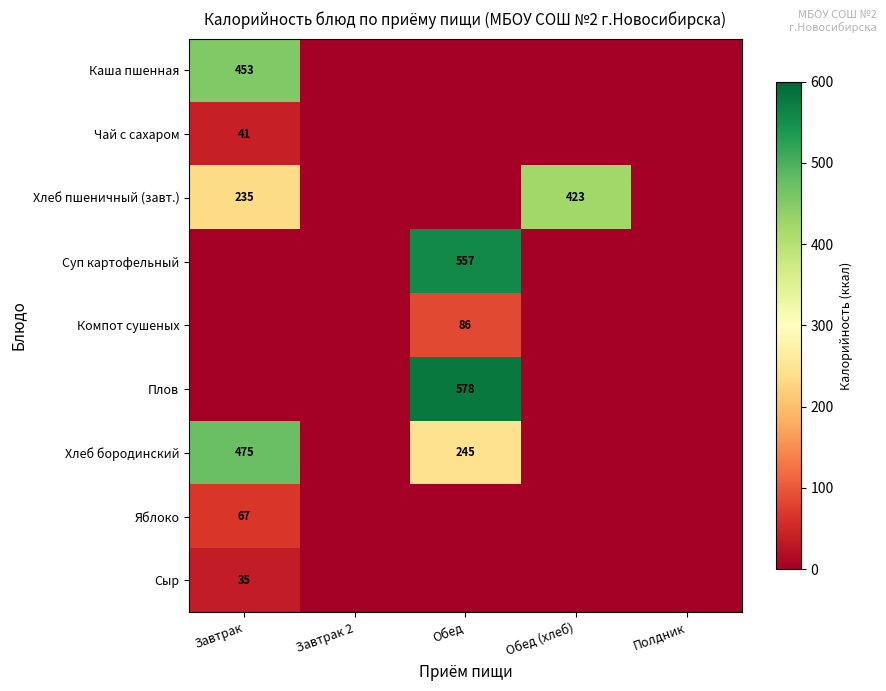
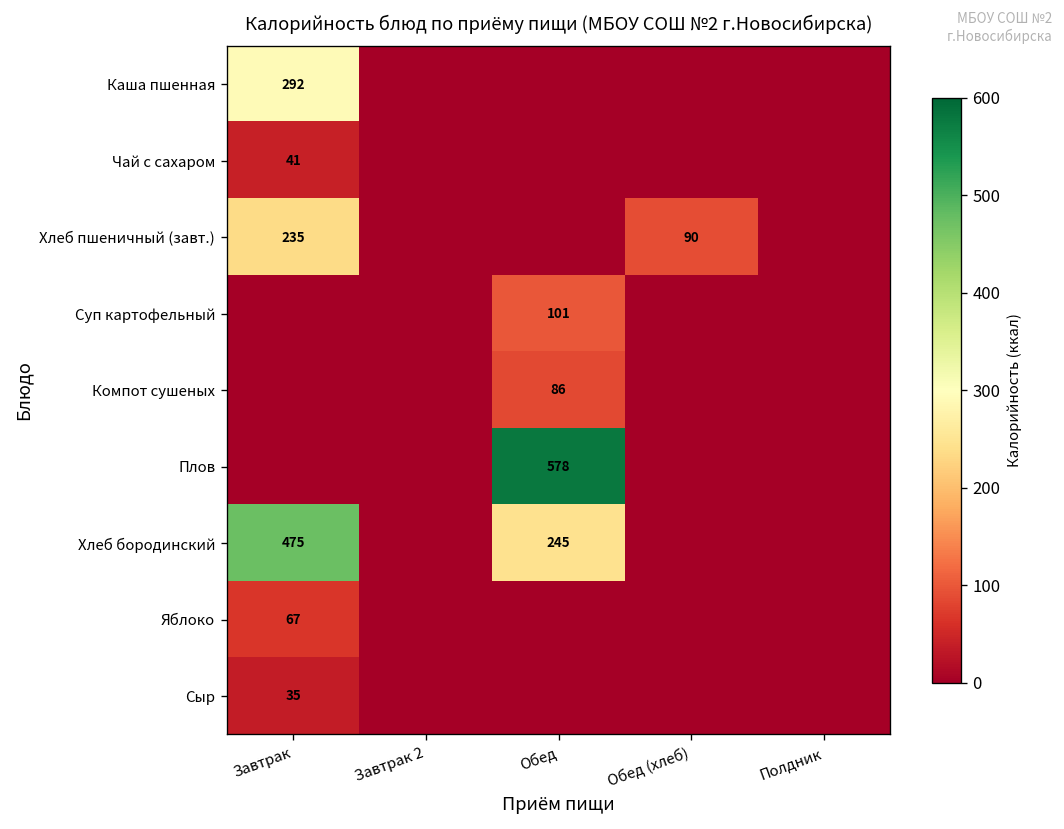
Каша пшенная, Завтрак: 453 -> 292
Хлеб пшеничный (завт.), Обед (хлеб): 423 -> 90
Суп картофельный, Обед: 557 -> 101
